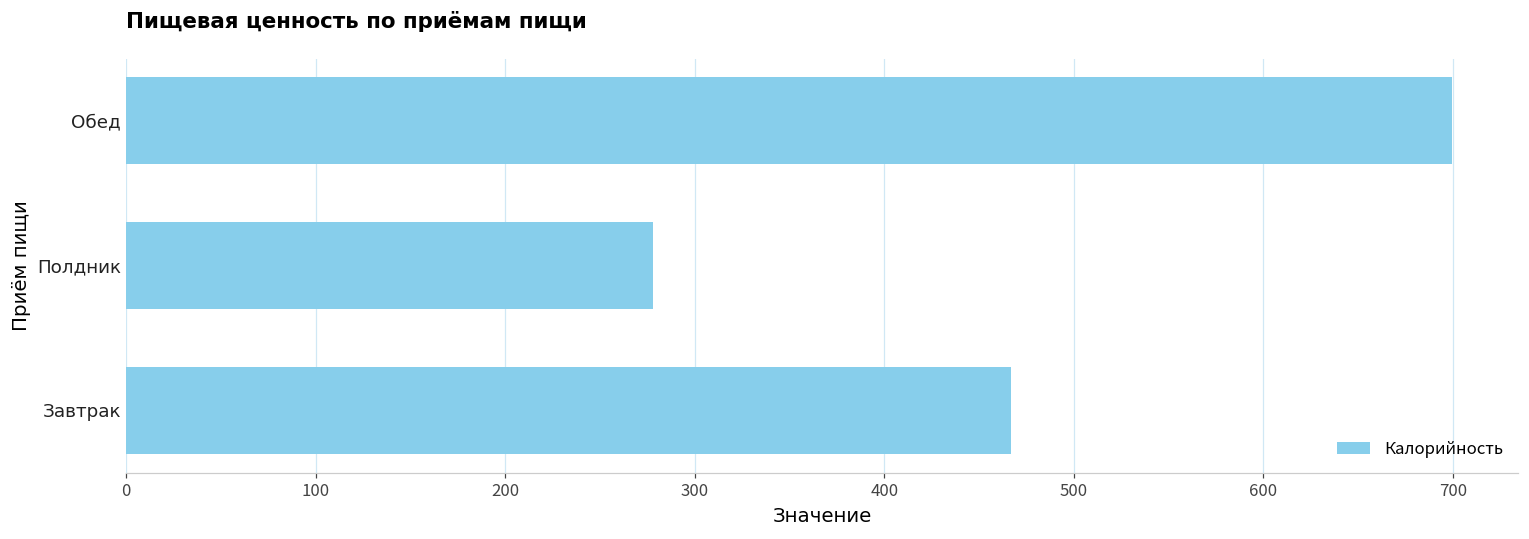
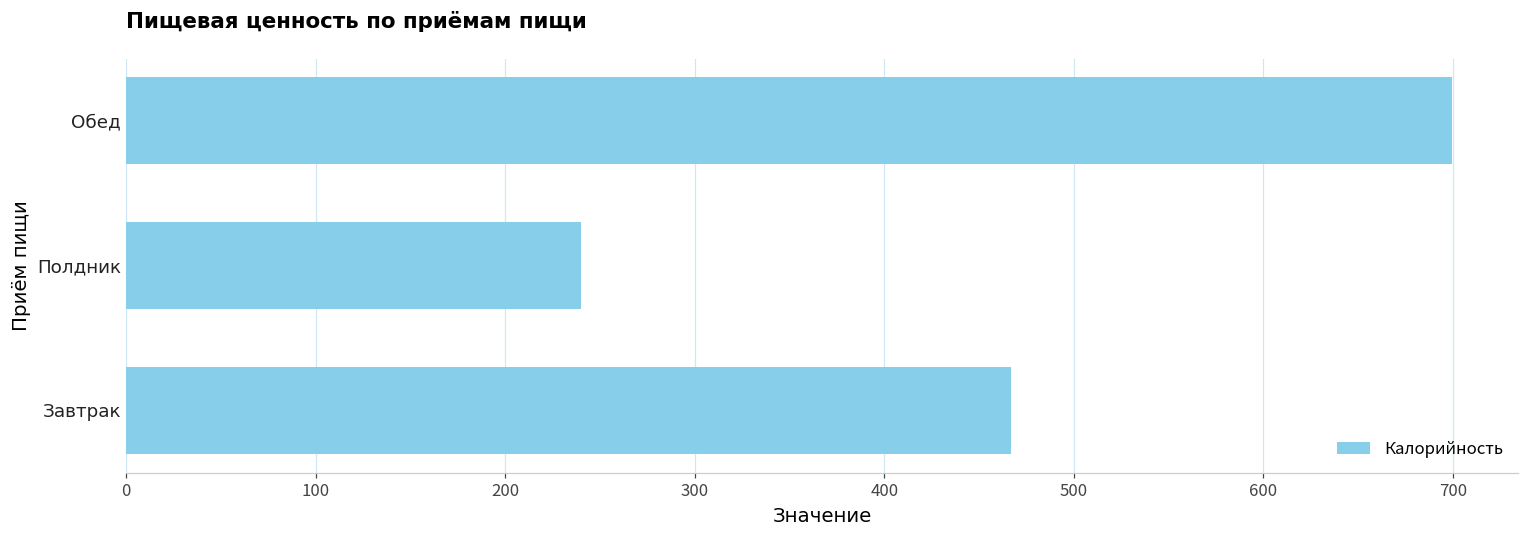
Полдник: 278 -> 240
